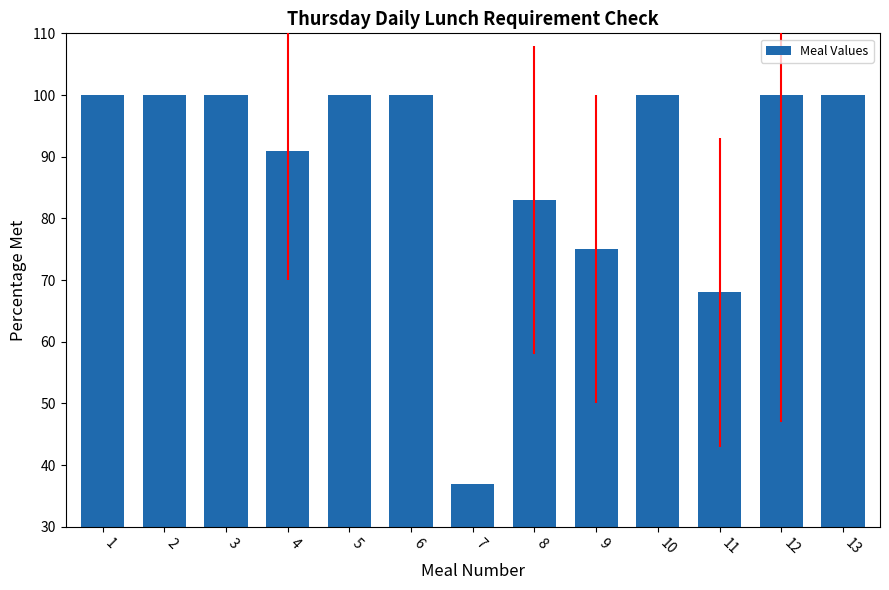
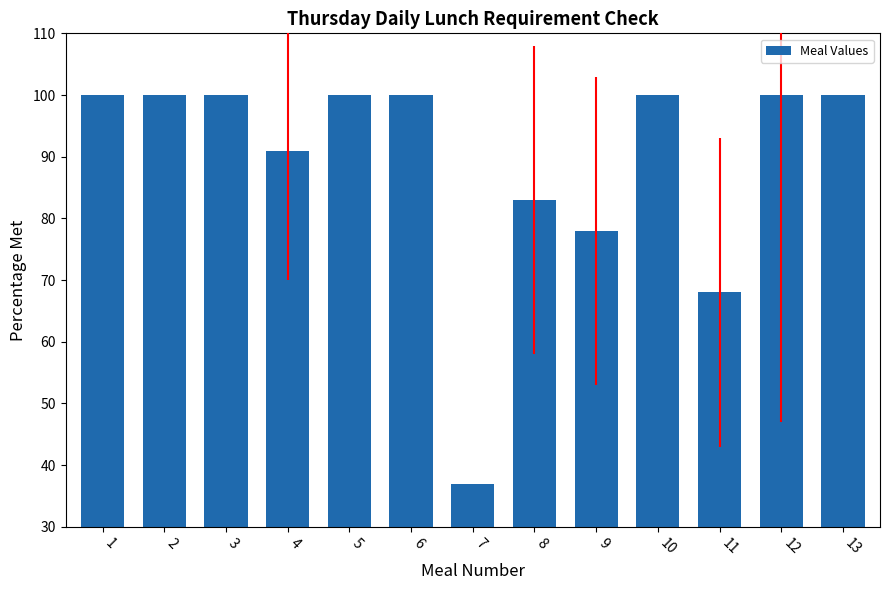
9: 75 -> 78
